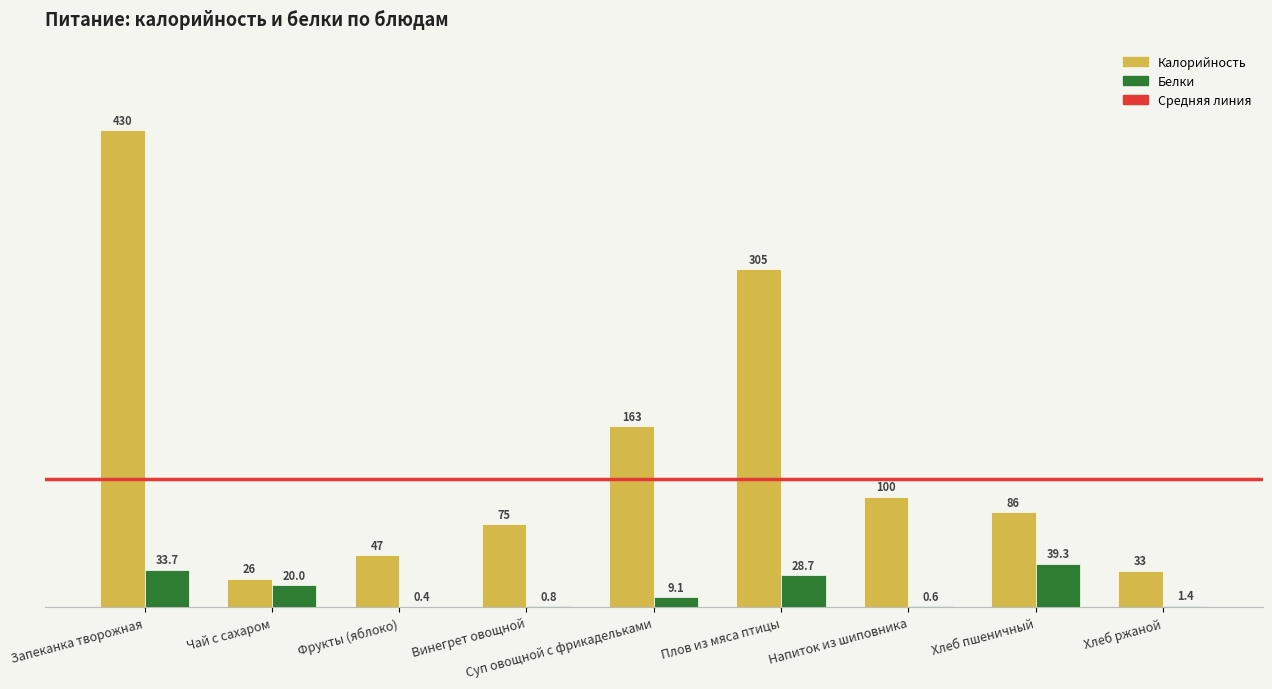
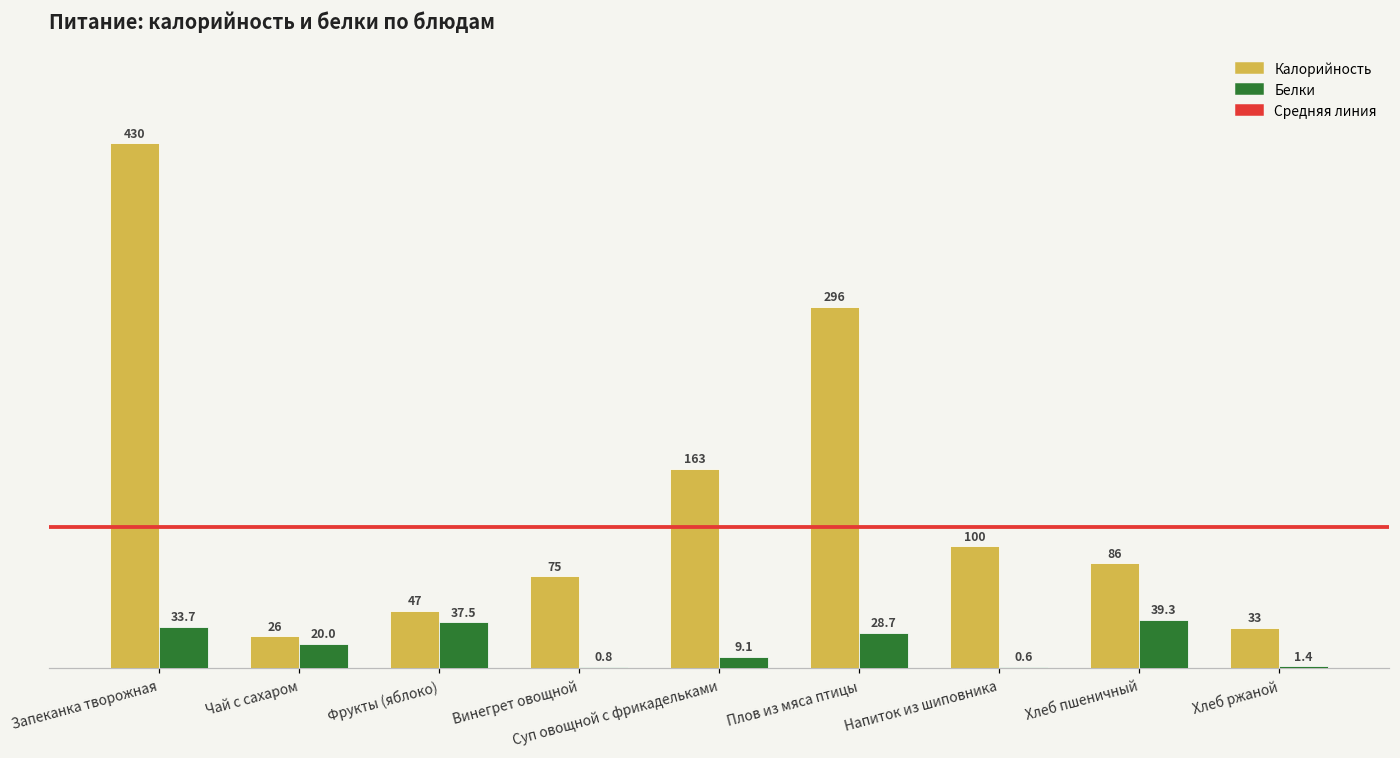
Белки, Фрукты (яблоко): 0.4 -> 37.5
Калорийность, Плов из мяса птицы: 305 -> 296
